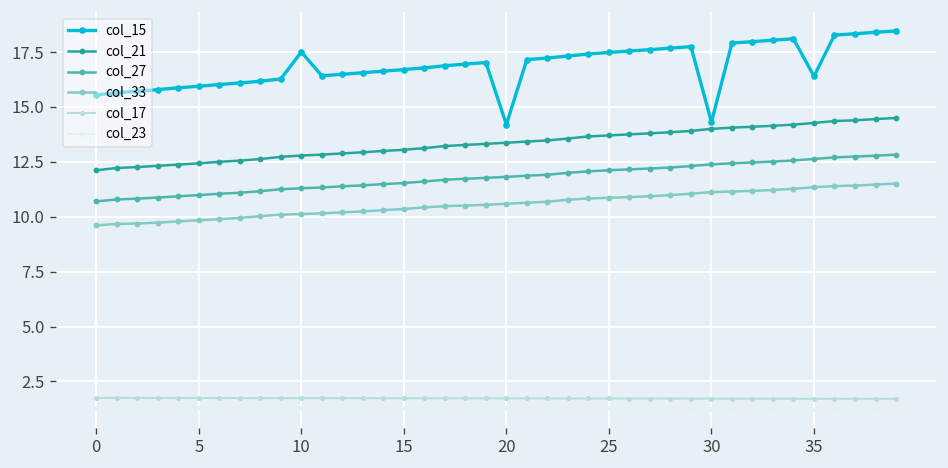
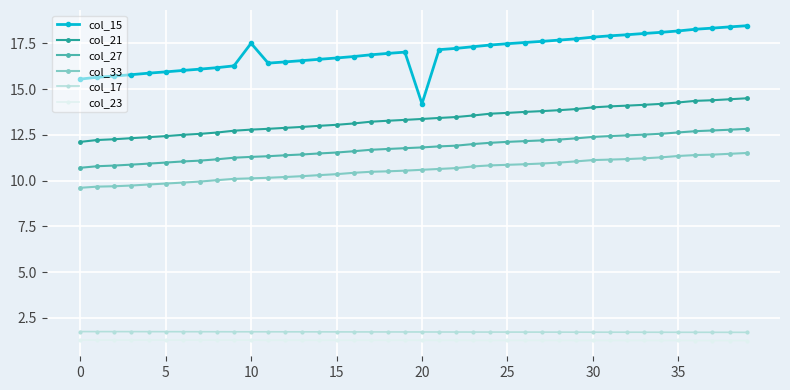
col_15, 30: 14.3 -> 17.8
col_15, 35: 16.4 -> 18.2
